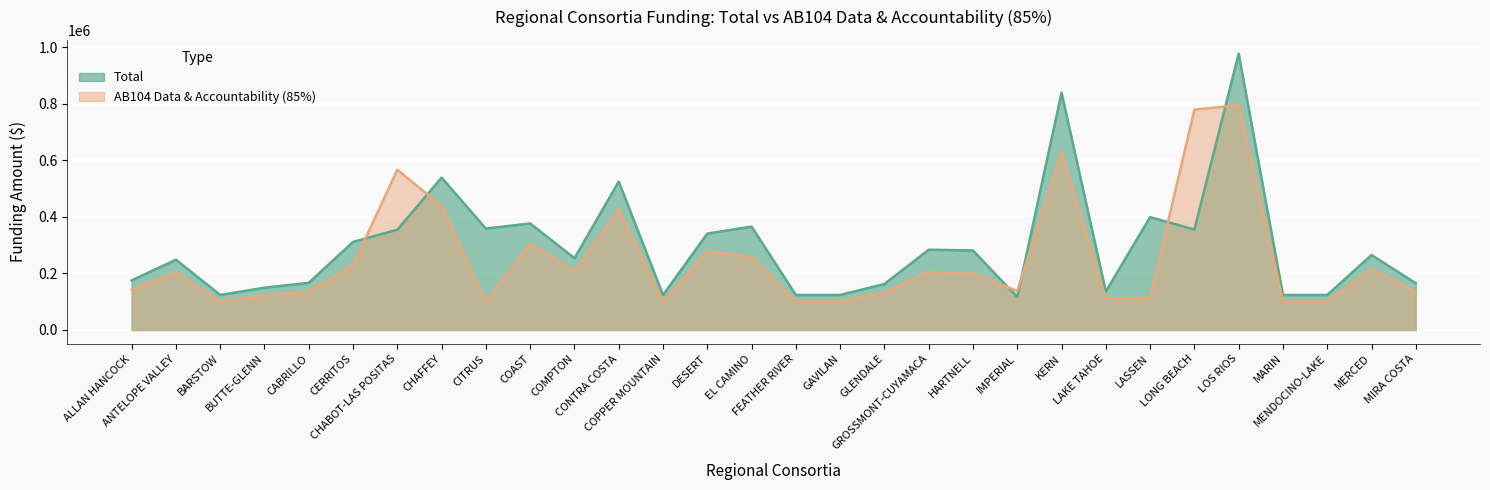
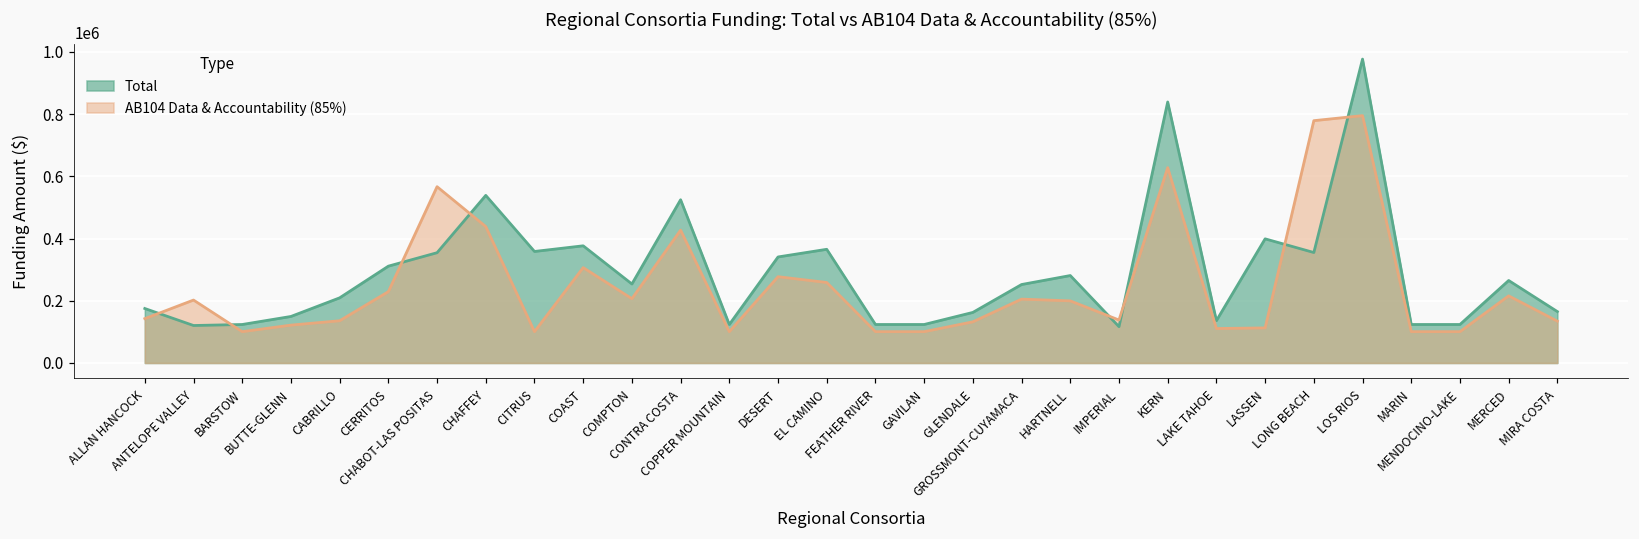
Total, ANTELOPE VALLEY: 250000 -> 120000
Total, CABRILLO: 170000 -> 210000
Total, GROSSMONT-CUYAMACA: 280000 -> 250000
